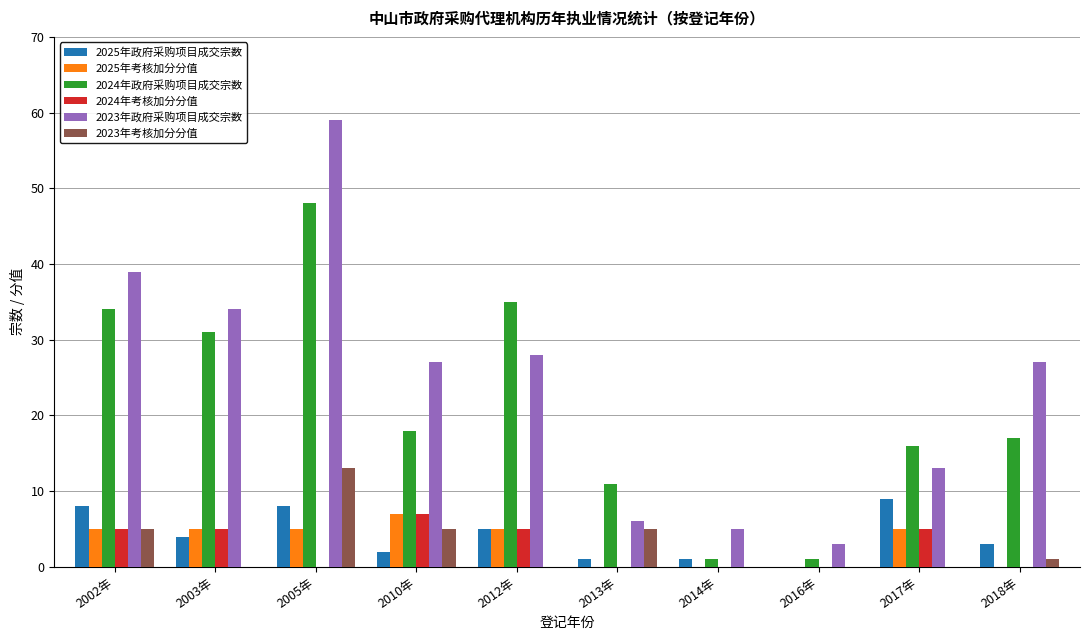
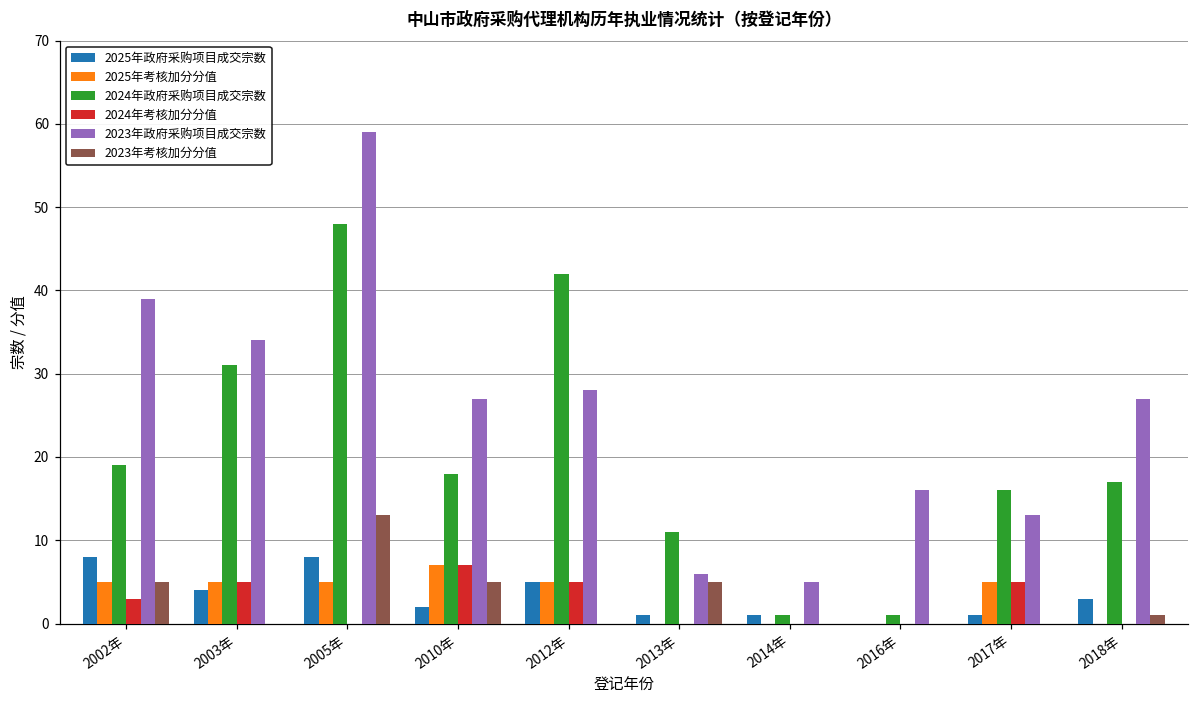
2024年政府采购项目成交宗数, 2002年: 34 -> 19
2024年考核加分分值, 2002年: 5 -> 3
2024年政府采购项目成交宗数, 2012年: 35 -> 42
2023年政府采购项目成交宗数, 2016年: 3 -> 16
2025年政府采购项目成交宗数, 2017年: 9 -> 1
